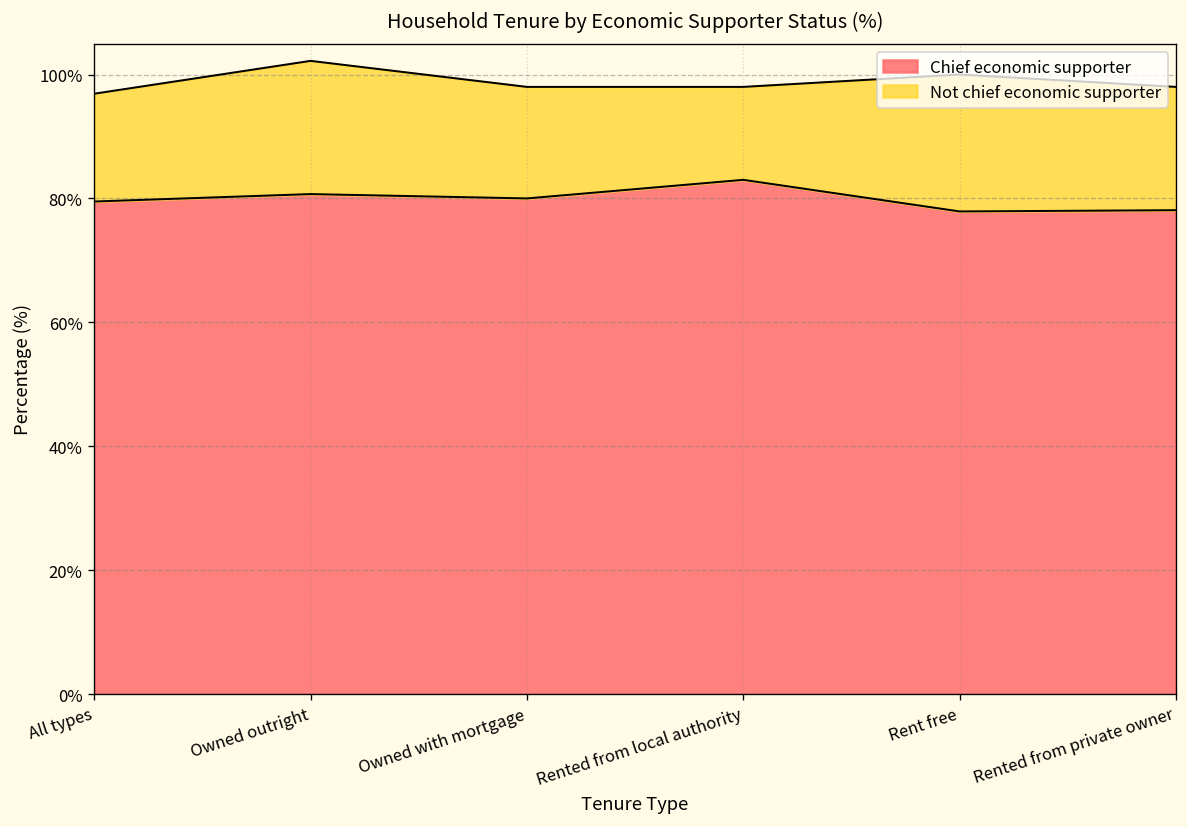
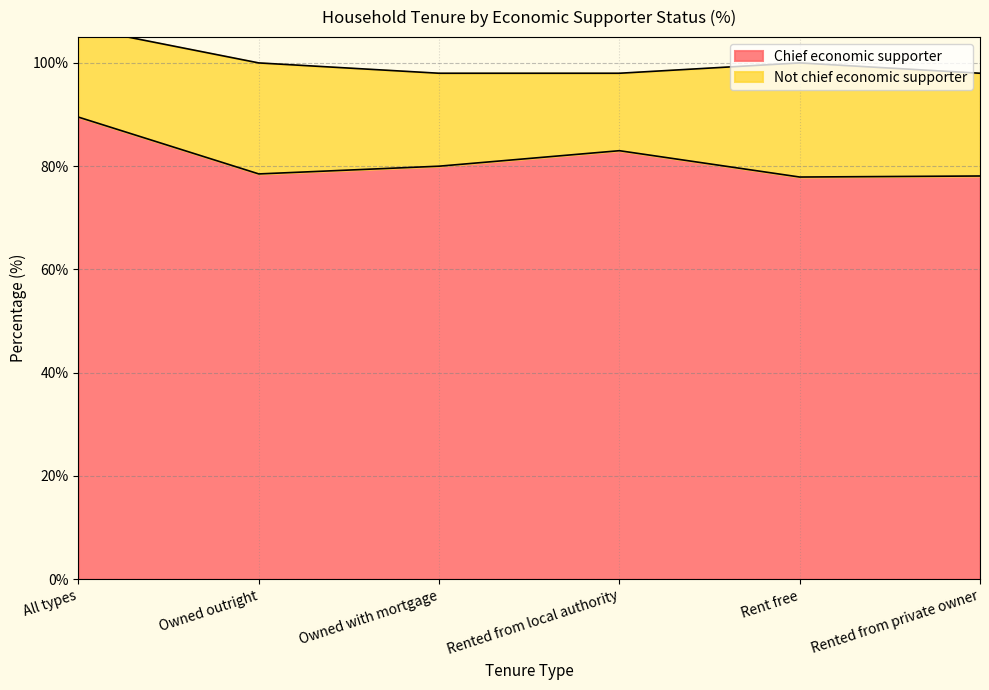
Chief economic supporter, All types: 80% -> 90%
Chief economic supporter, Owned outright: 81% -> 79%
